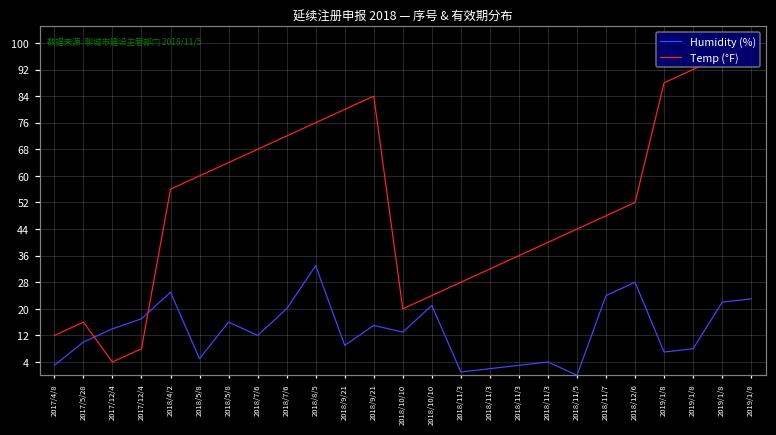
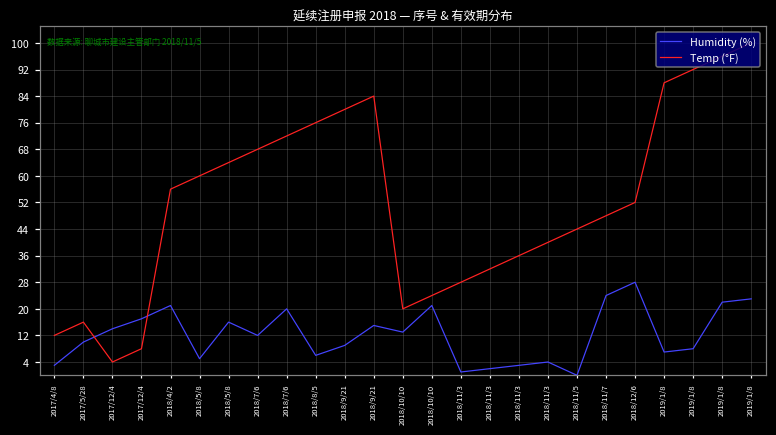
Humidity (%), 2018/4/2: 25 -> 21
Humidity (%), 2018/8/5: 33 -> 6
